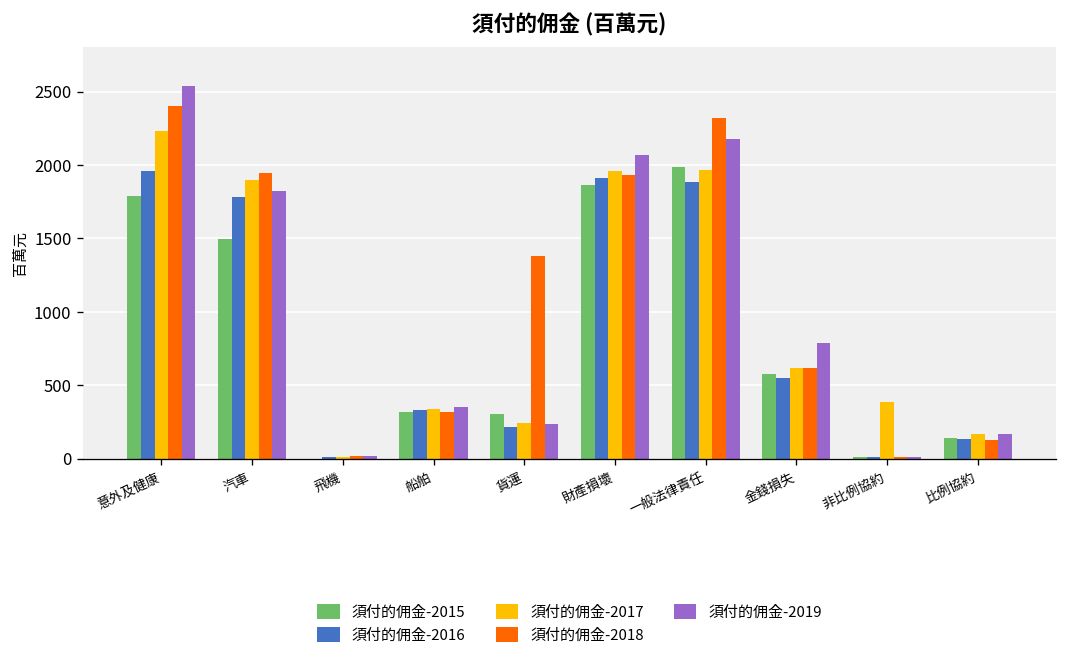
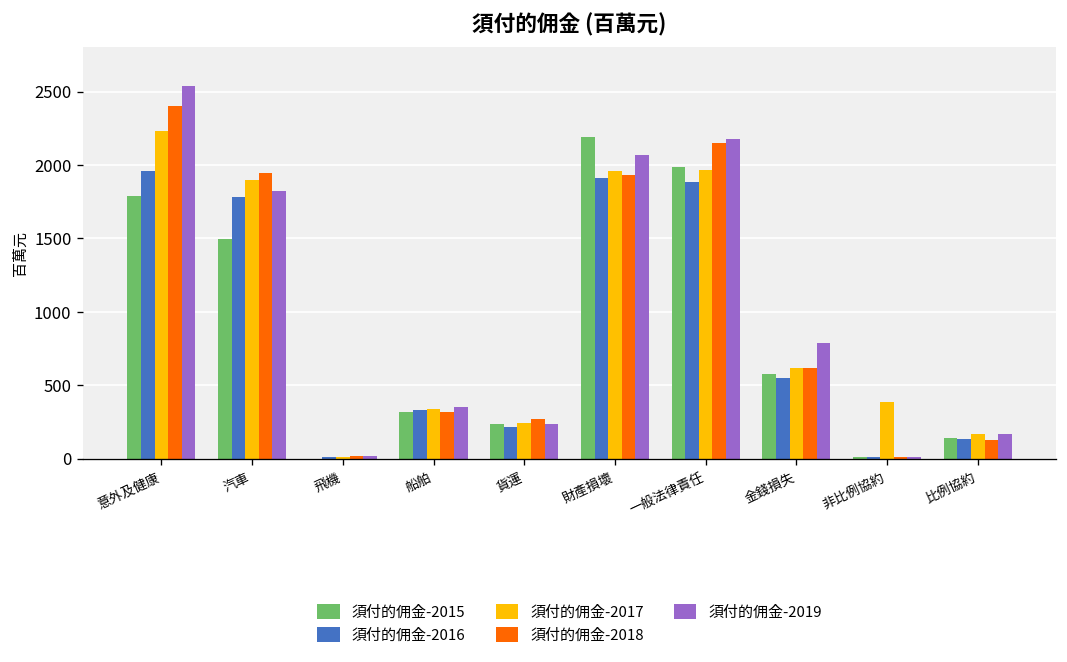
須付的佣金-2015, 貨運: 300 -> 230
須付的佣金-2018, 貨運: 1380 -> 270
須付的佣金-2015, 財產損壞: 1860 -> 2190
須付的佣金-2018, 一般法律責任: 2320 -> 2150
